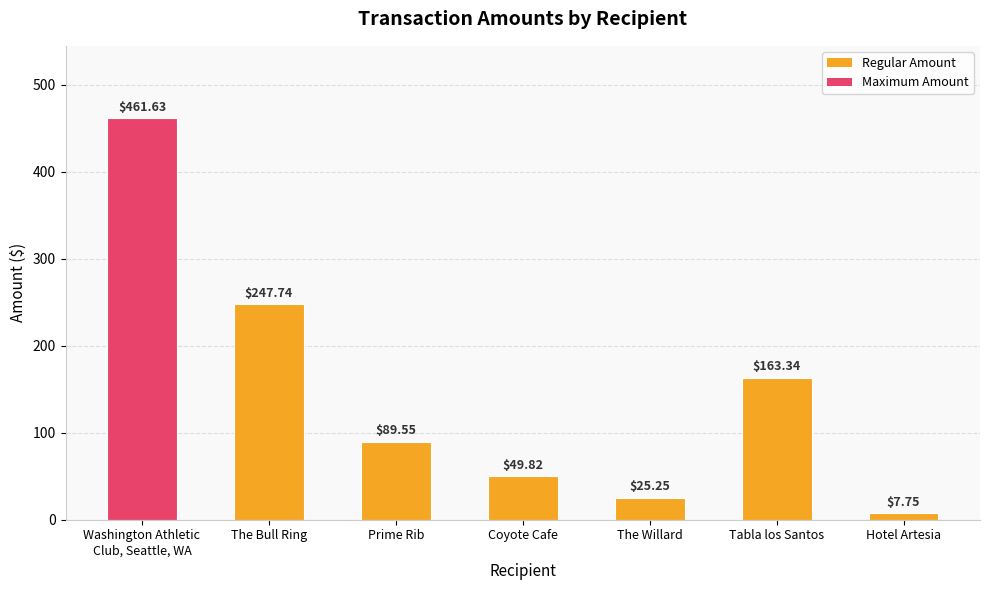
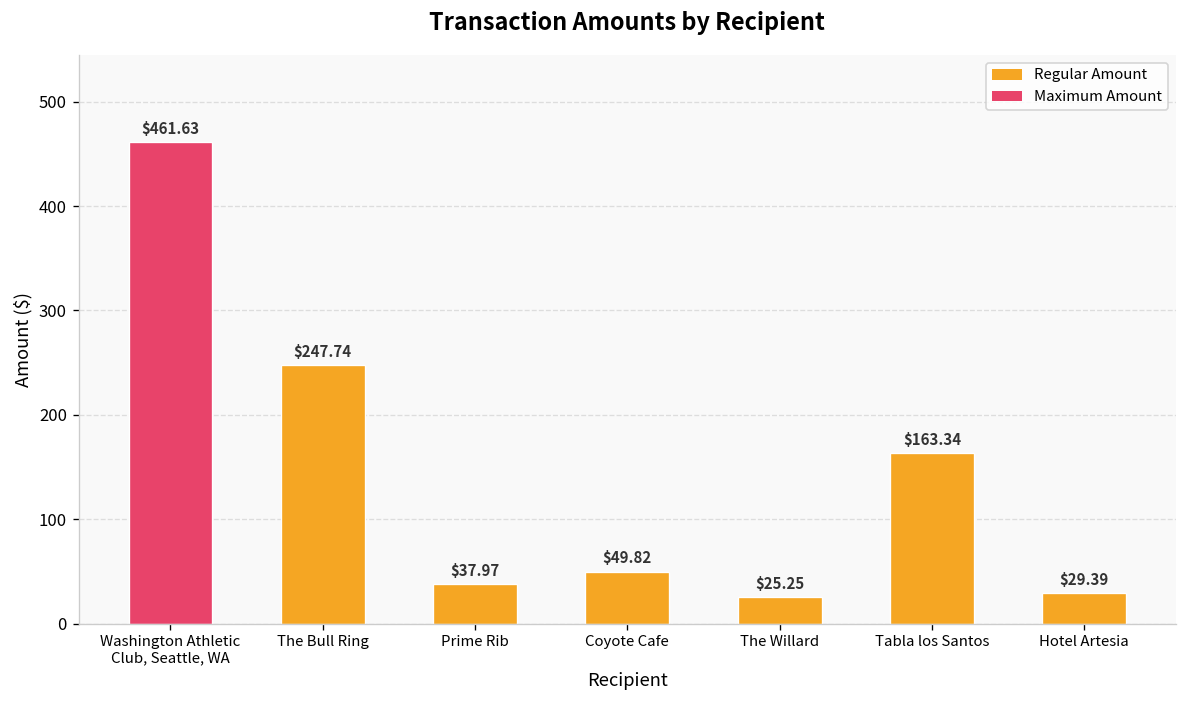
Prime Rib: $89.55 -> $37.97
Hotel Artesia: $7.75 -> $29.39
